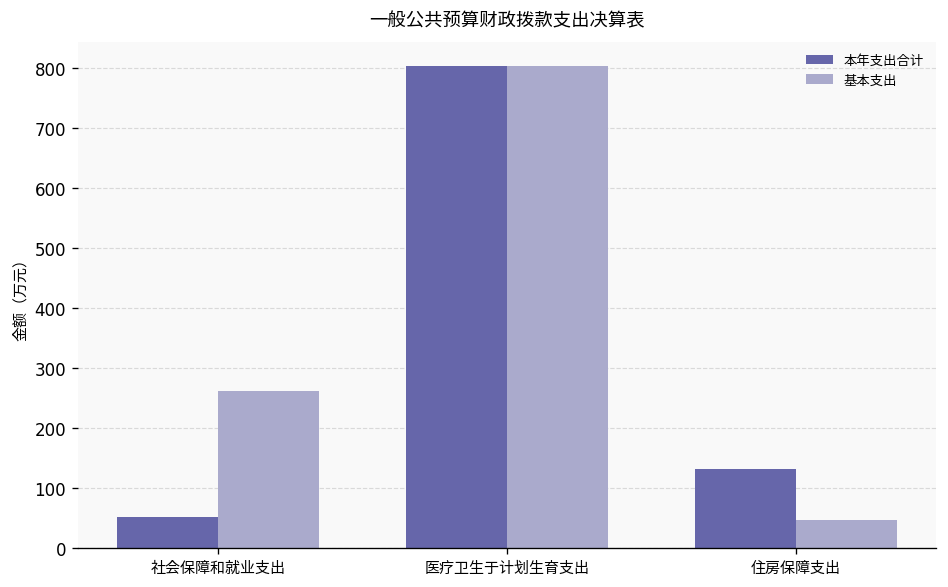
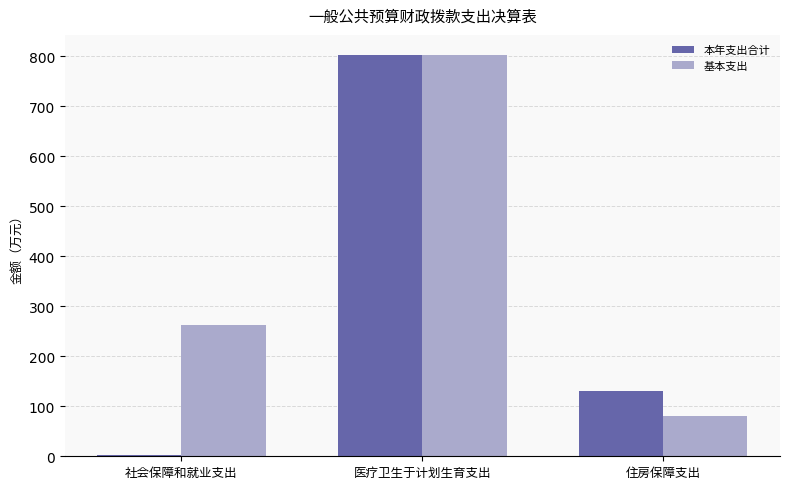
本年支出合计, 社会保障和就业支出: 50 -> 0
基本支出, 住房保障支出: 50 -> 80
